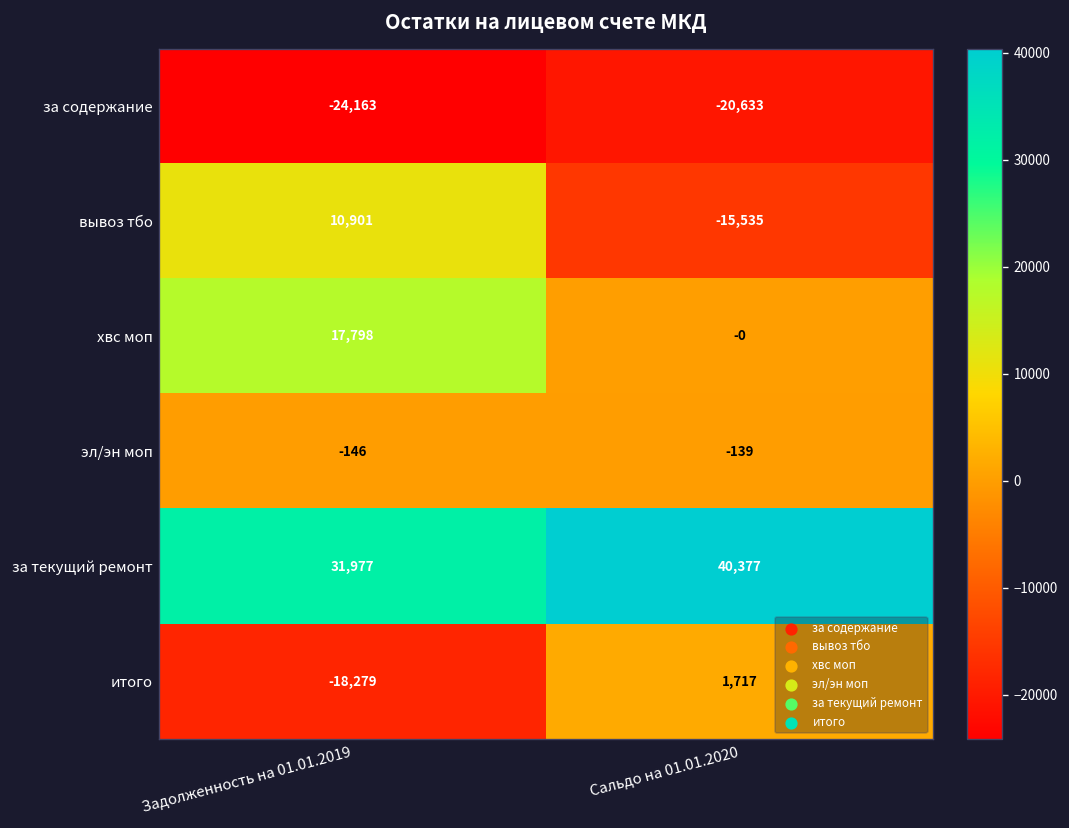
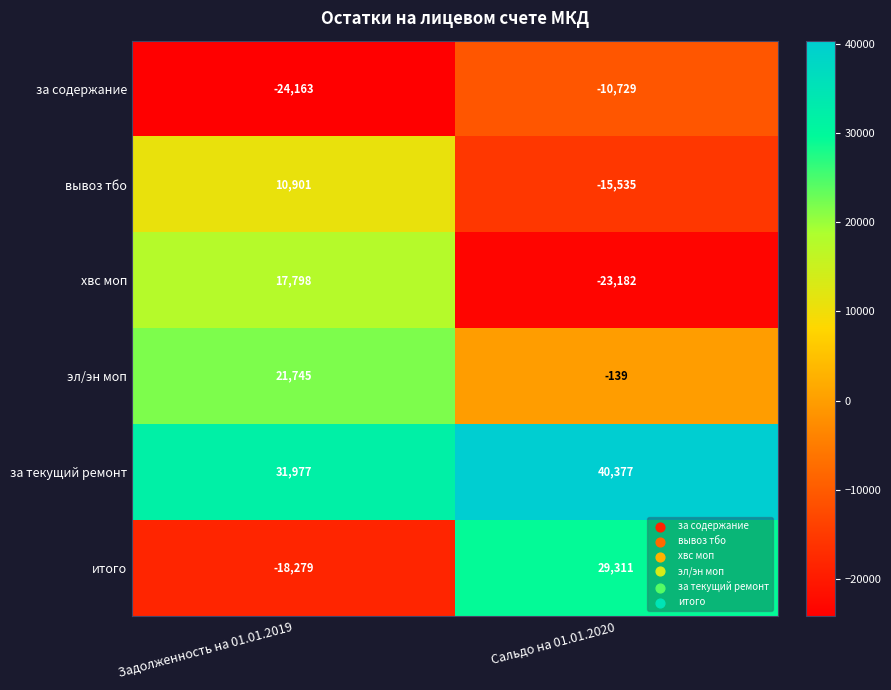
за содержание, Сальдо на 01.01.2020: -20,633 -> -10,729
хвс моп, Сальдо на 01.01.2020: -0 -> -23,182
эл/эн моп, Задолженность на 01.01.2019: -146 -> 21,745
итого, Сальдо на 01.01.2020: 1,717 -> 29,311
